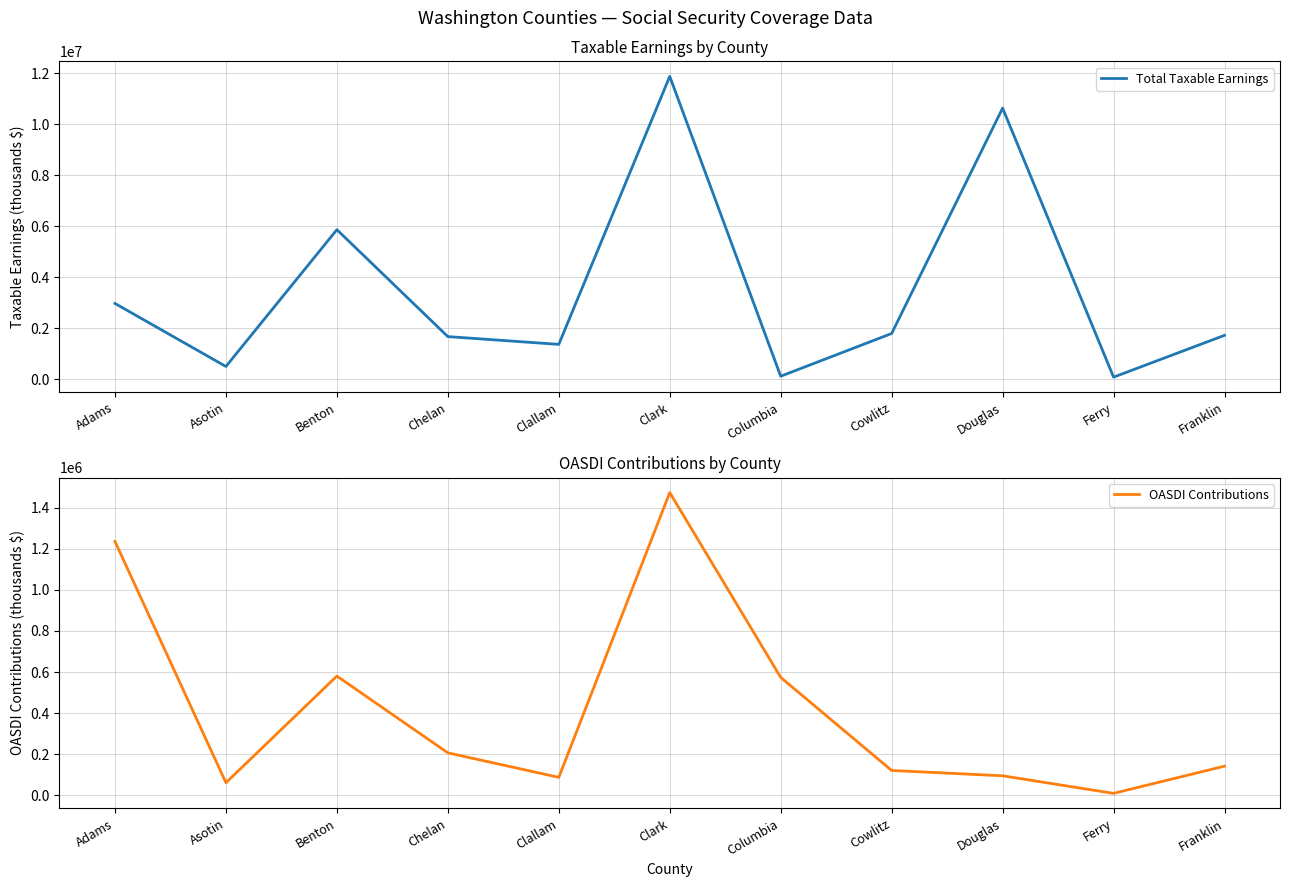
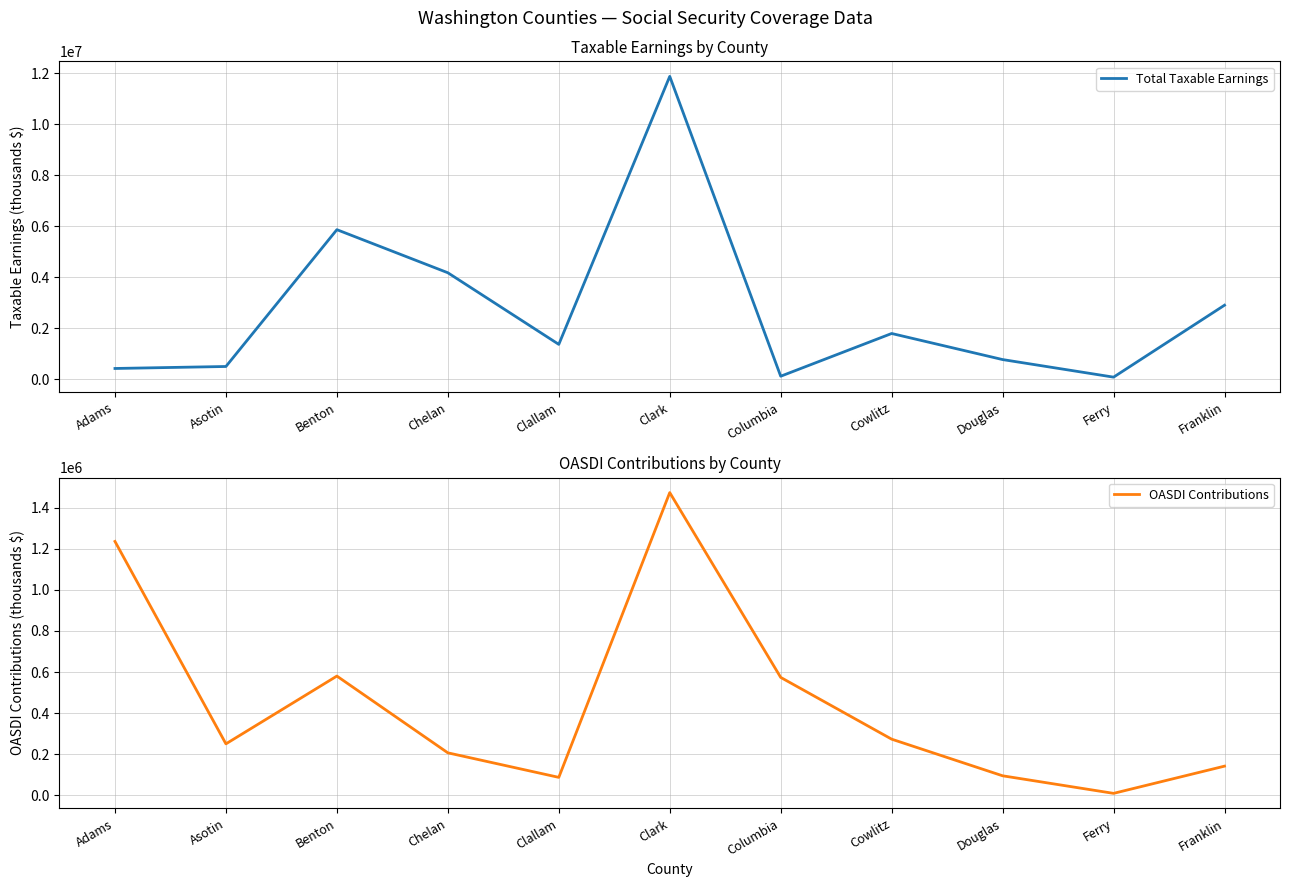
Taxable Earnings by County, Adams: 3000000 -> 400000
Taxable Earnings by County, Chelan: 1700000 -> 4200000
Taxable Earnings by County, Douglas: 10600000 -> 800000
Taxable Earnings by County, Franklin: 1700000 -> 2900000
OASDI Contributions by County, Asotin: 60000 -> 250000
OASDI Contributions by County, Cowlitz: 120000 -> 270000
